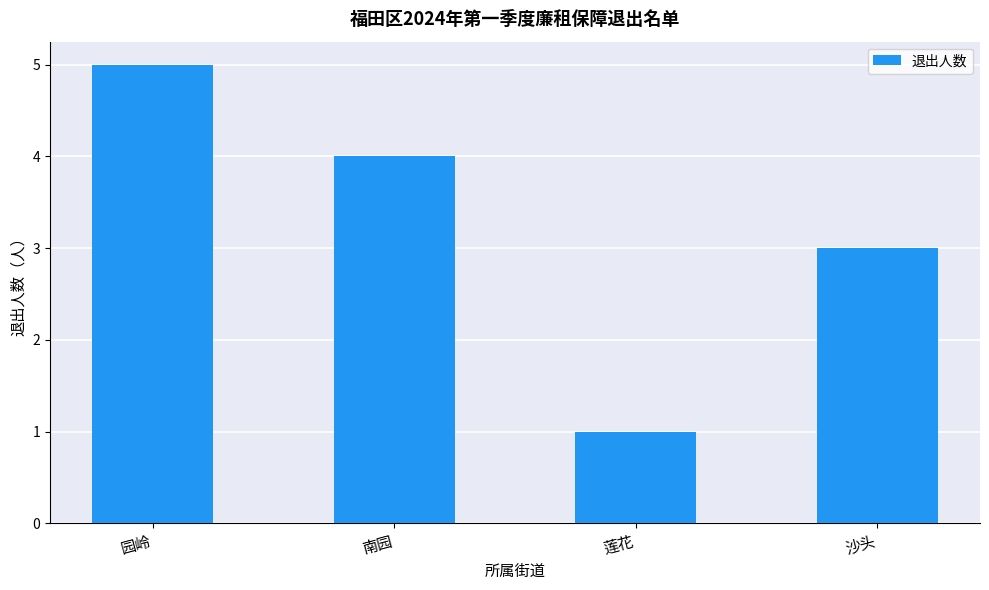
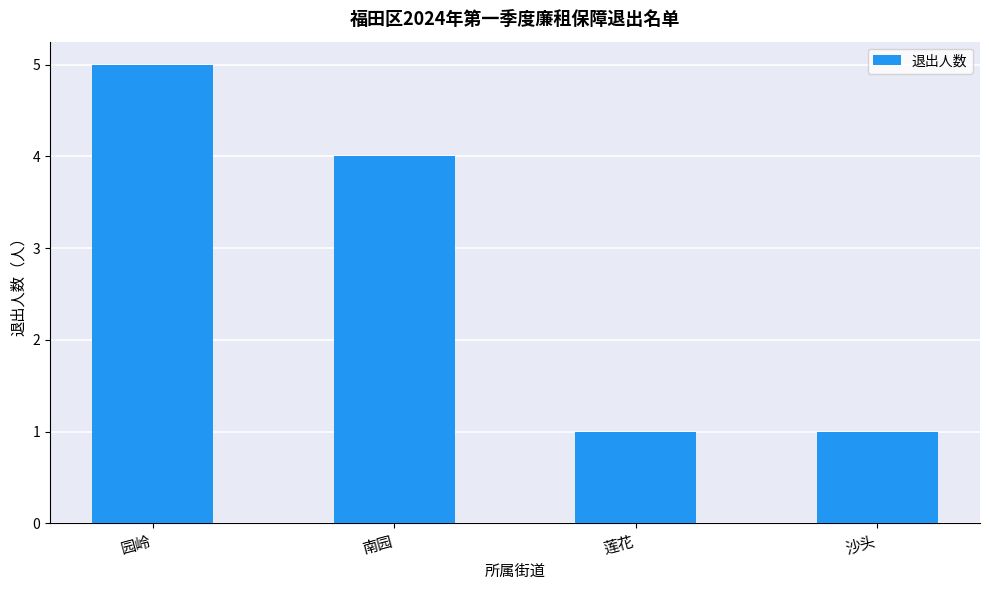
沙头: 3 -> 1
